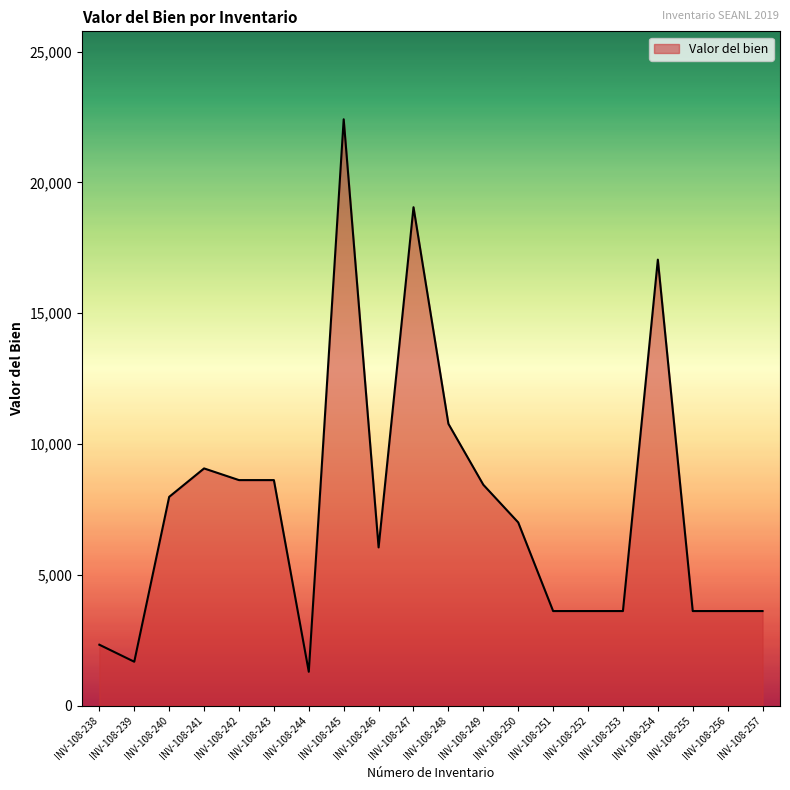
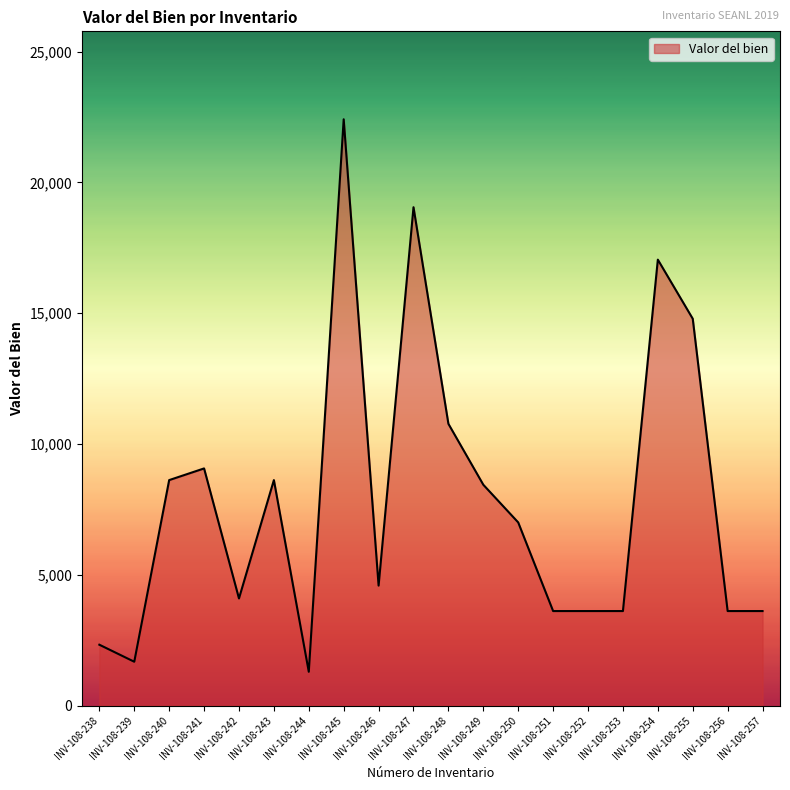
INV-108-240: 8,000 -> 8,600
INV-108-242: 8,600 -> 4,100
INV-108-246: 6,000 -> 4,600
INV-108-255: 3,600 -> 14,800
